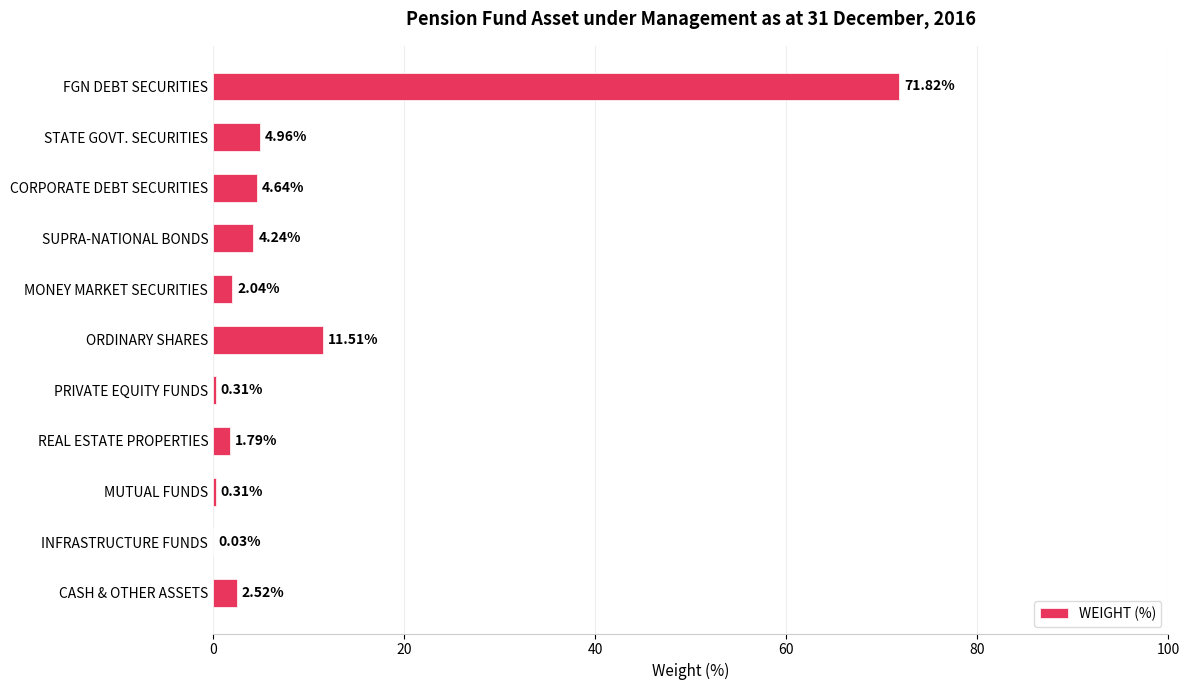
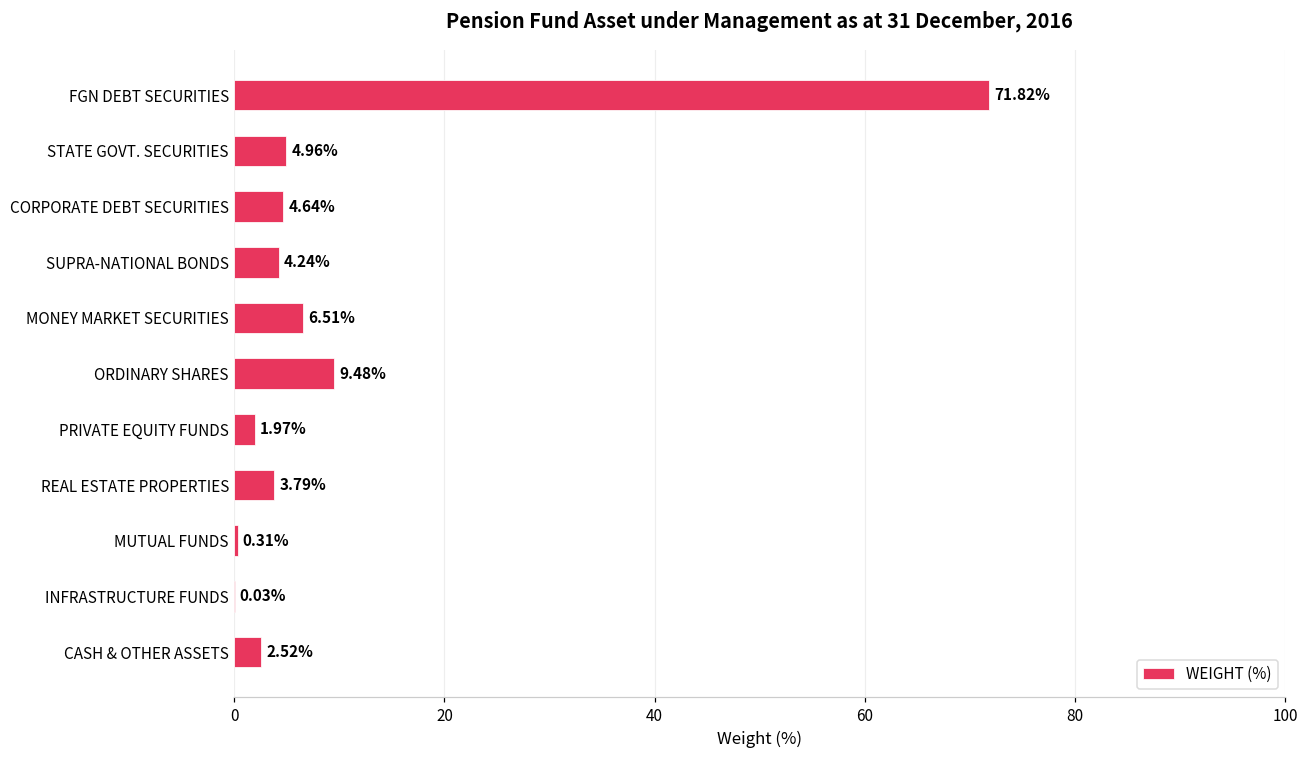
MONEY MARKET SECURITIES: 2.04% -> 6.51%
ORDINARY SHARES: 11.51% -> 9.48%
PRIVATE EQUITY FUNDS: 0.31% -> 1.97%
REAL ESTATE PROPERTIES: 1.79% -> 3.79%
